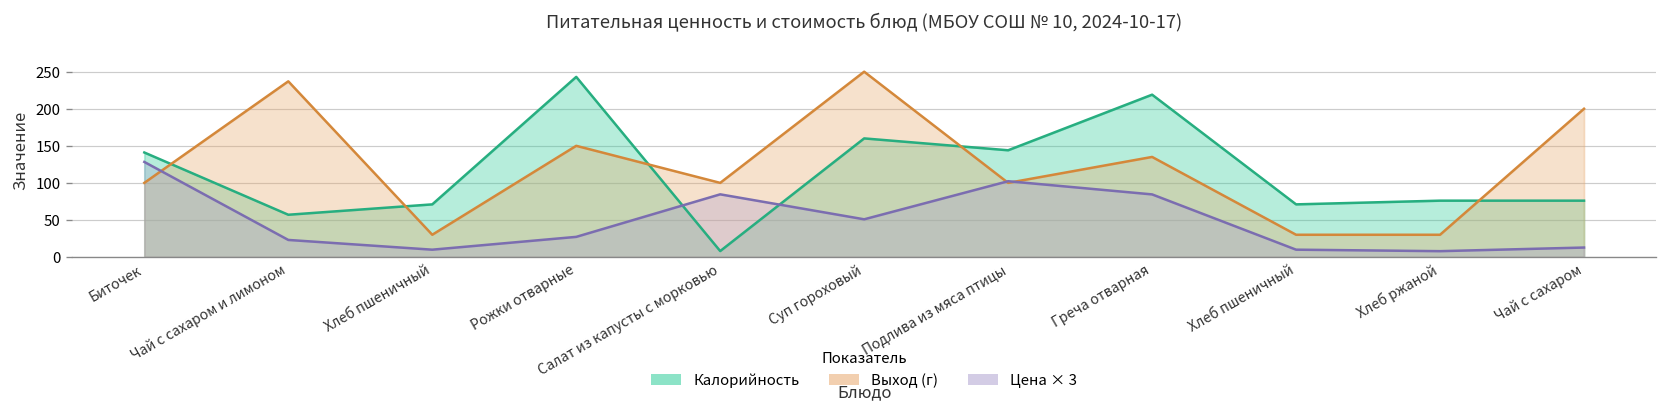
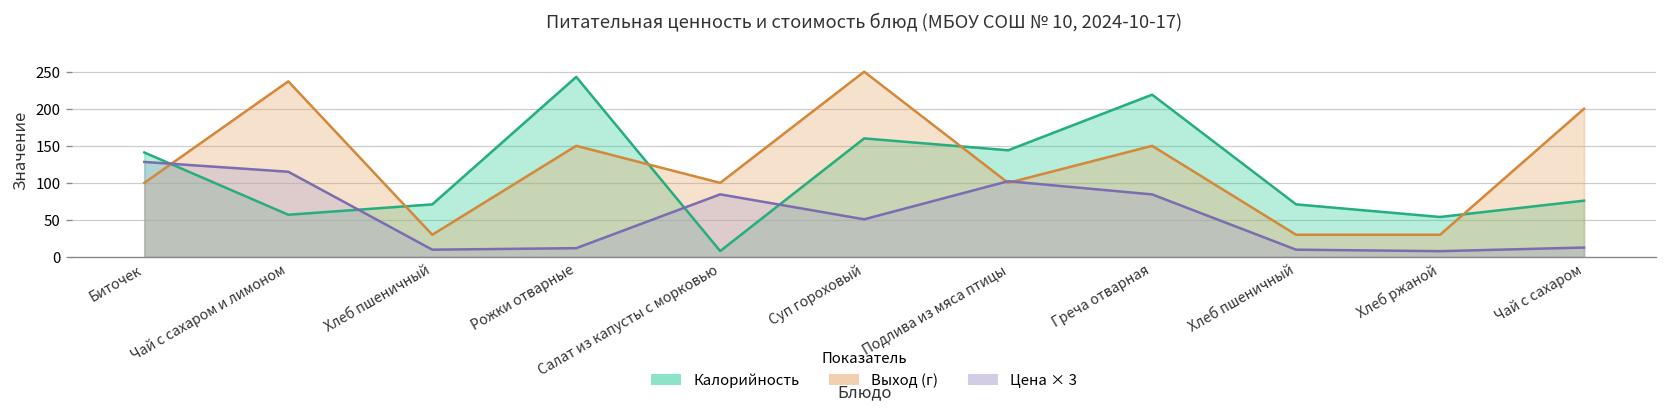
Цена × 3, Чай с сахаром и лимоном: 20 -> 120
Цена × 3, Рожки отварные: 30 -> 10
Выход (г), Греча отварная: 140 -> 150
Калорийность, Хлеб ржаной: 80 -> 50
